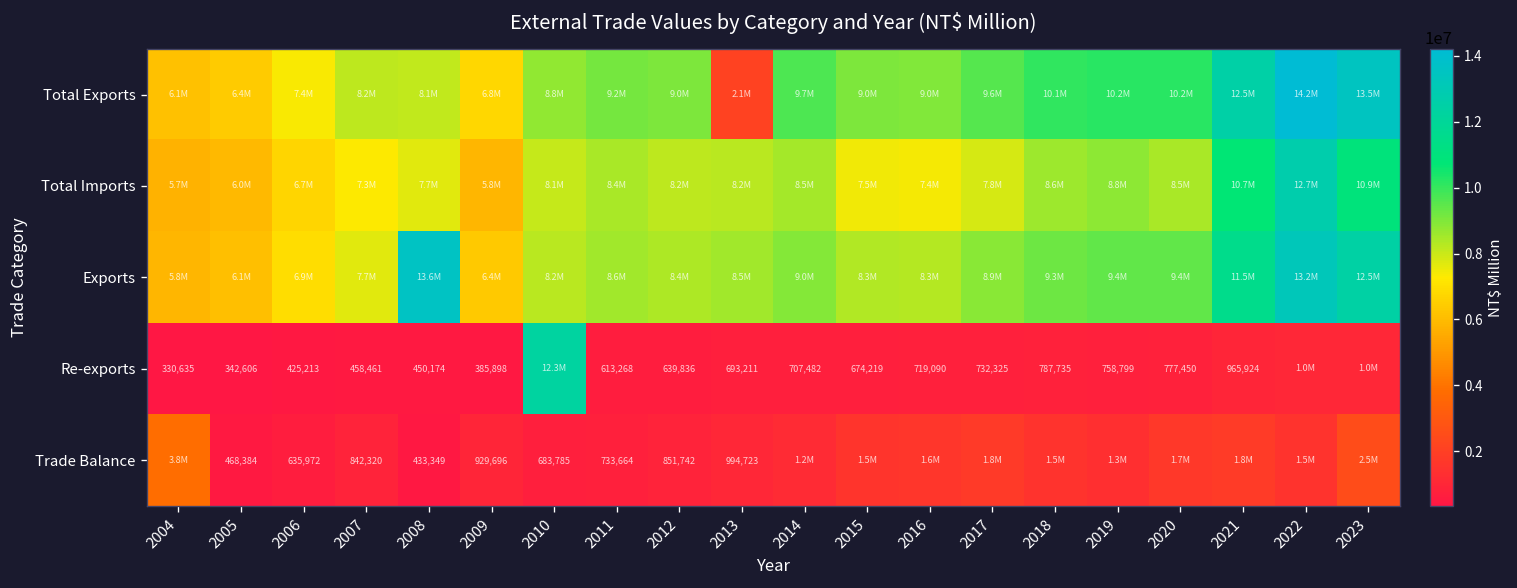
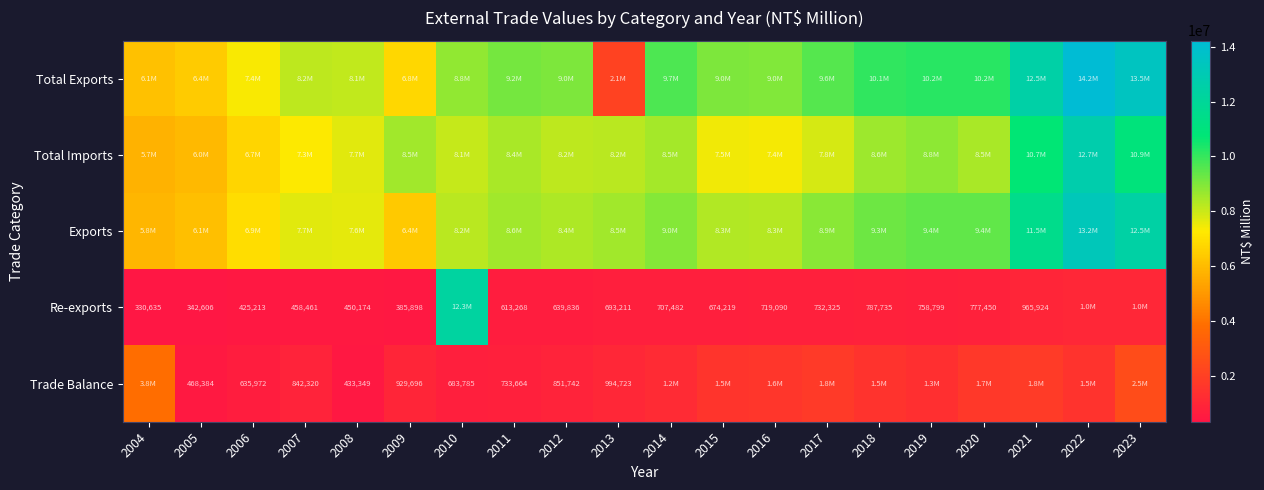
Total Imports, 2009: 5.8M -> 8.5M
Exports, 2008: 13.6M -> 7.6M
